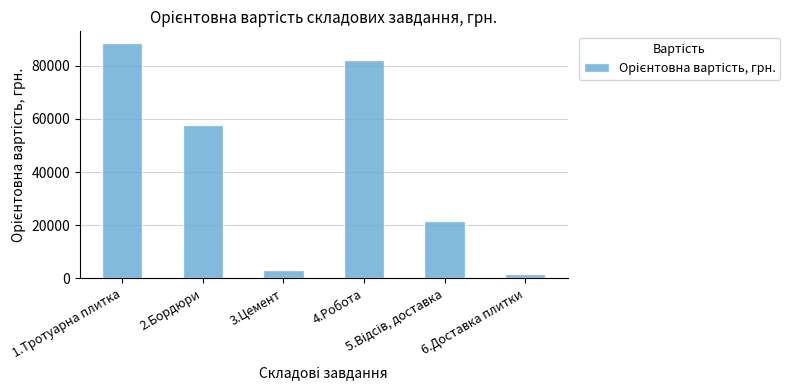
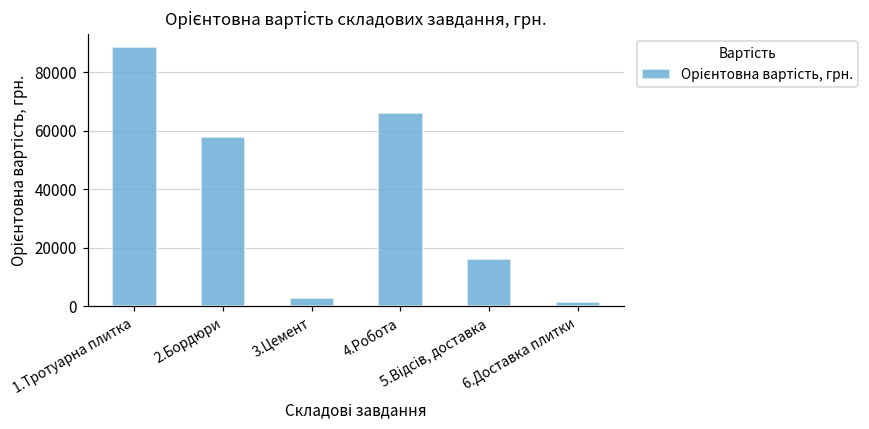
4.Робота: 82000 -> 66000
5.Відсів, доставка: 22000 -> 16000
